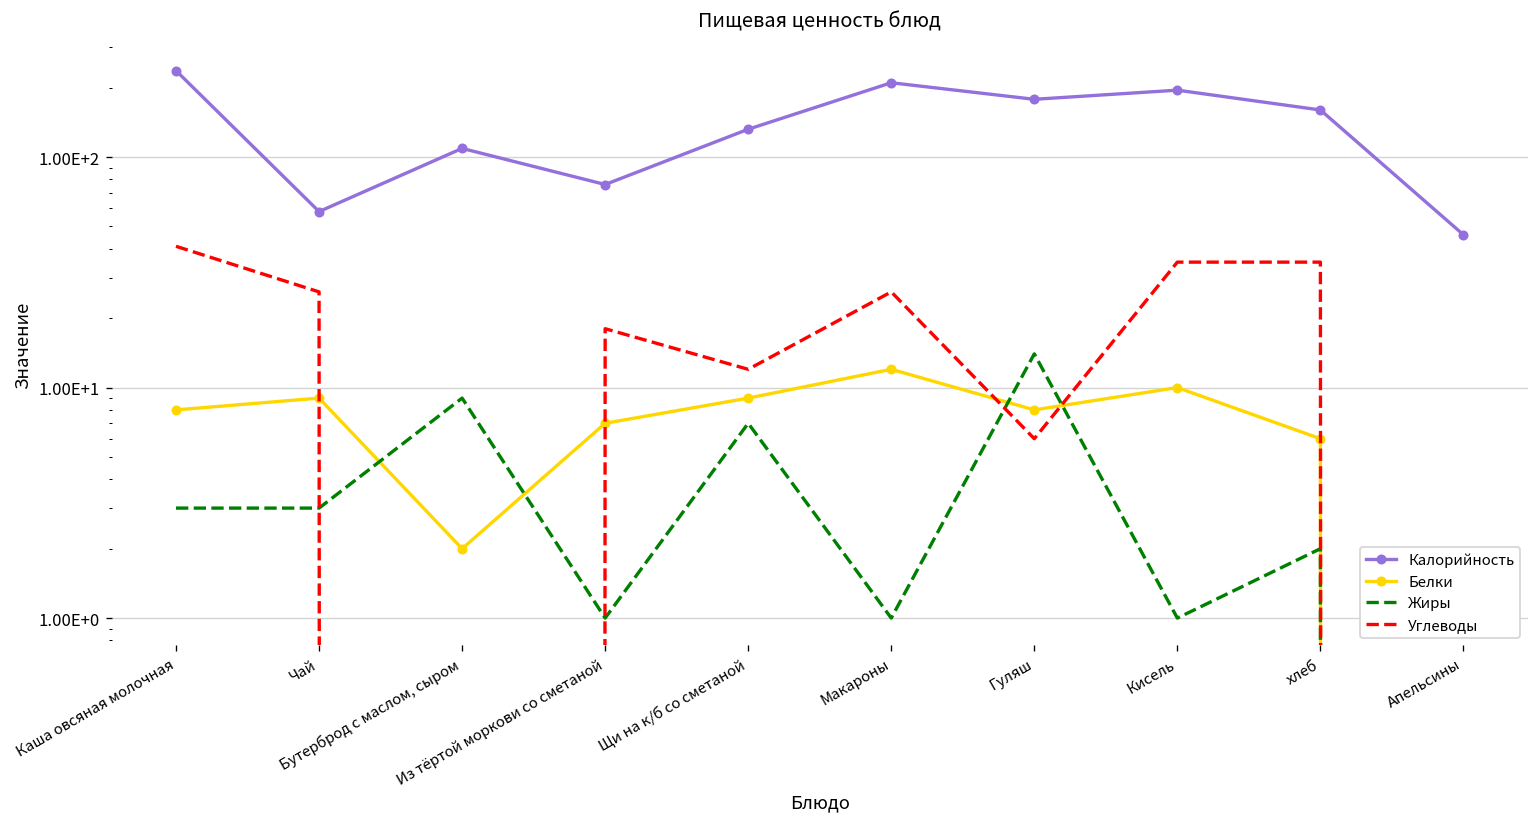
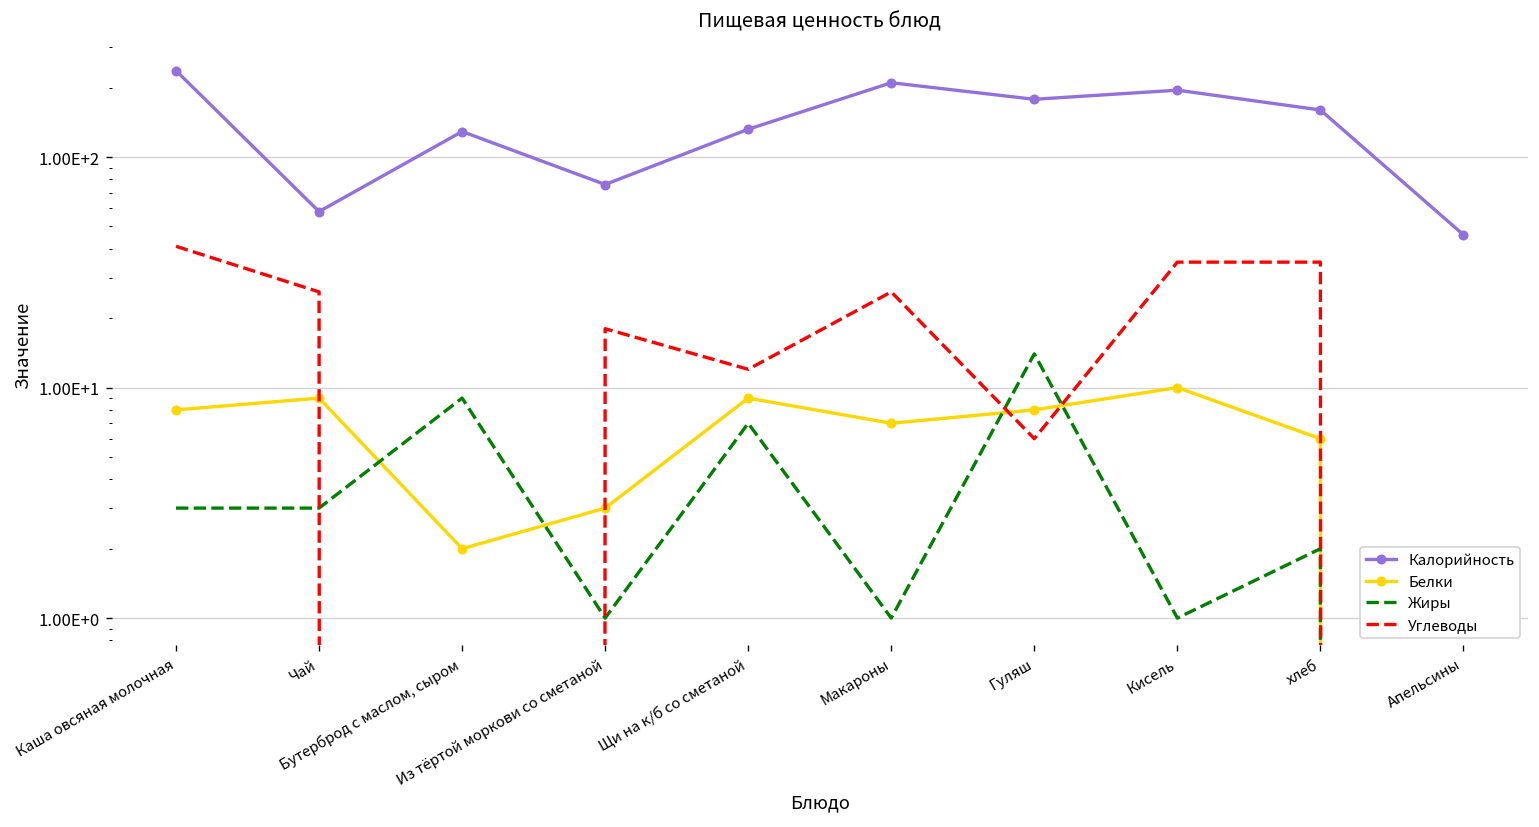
Калорийность, Бутерброд с маслом, сыром: 110 -> 130
Белки, Из тёртой моркови со сметаной: 7 -> 3
Белки, Макароны: 12 -> 7
